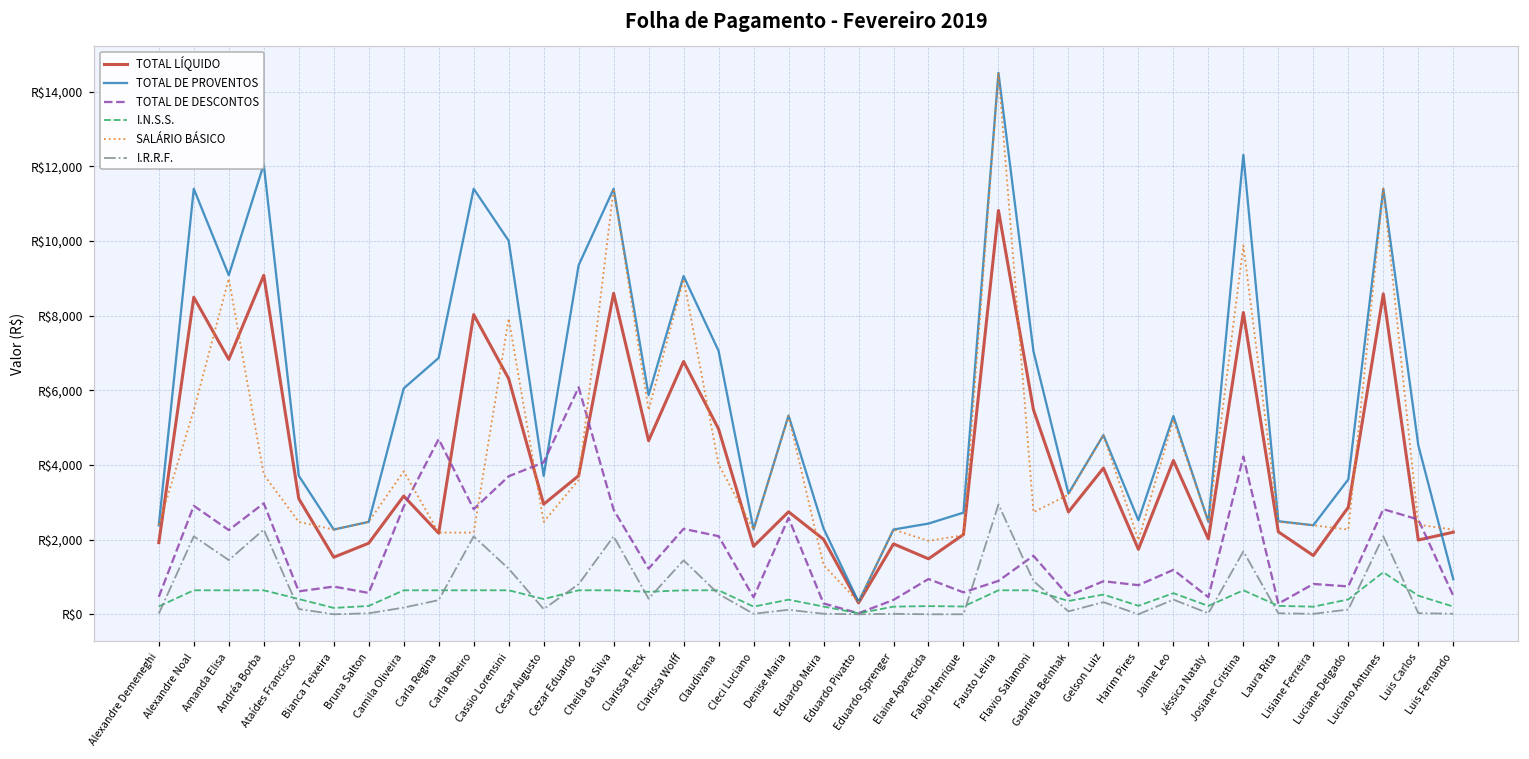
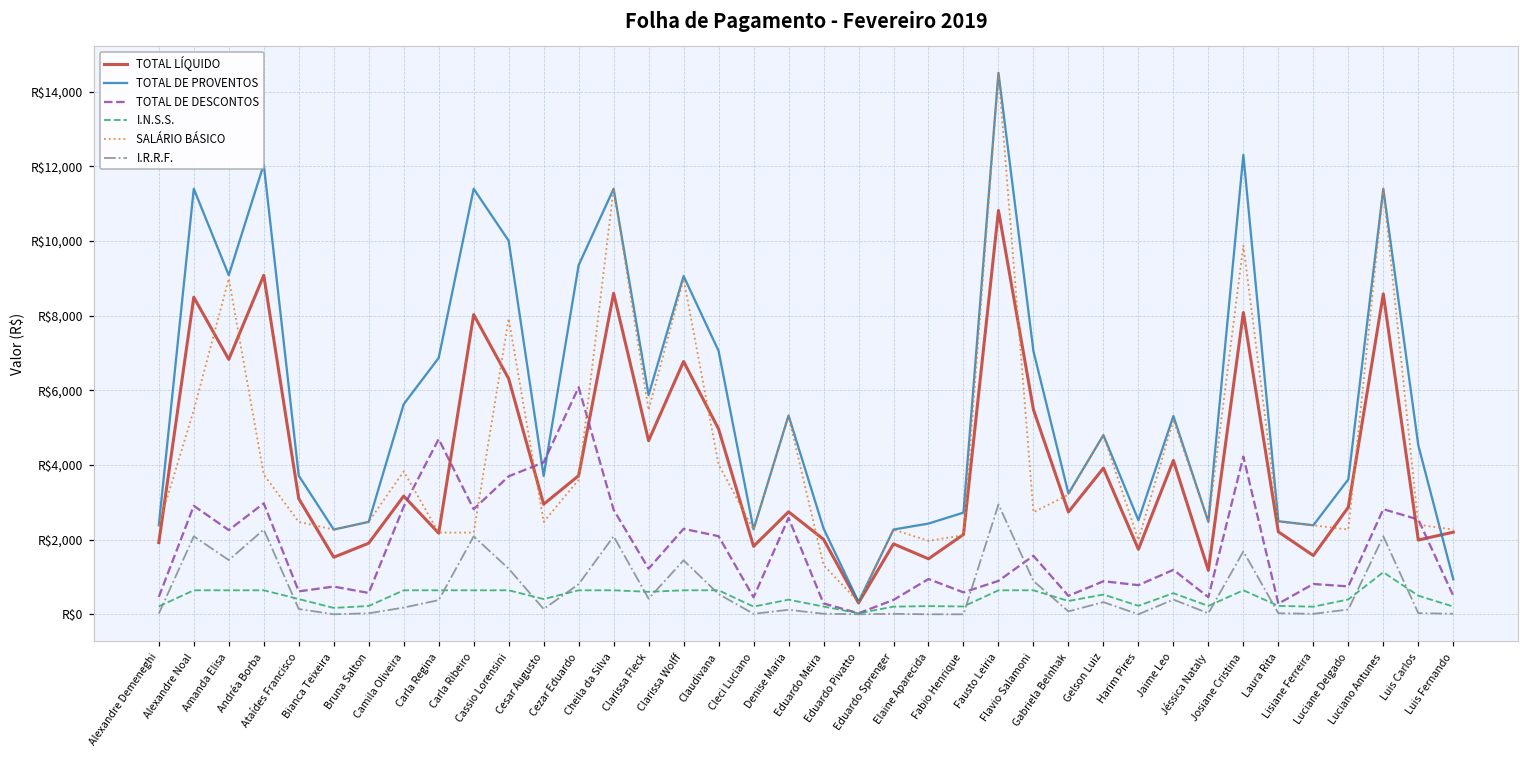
TOTAL DE PROVENTOS, Camila Oliveira: R$6,000 -> R$5,600
TOTAL LÍQUIDO, Jéssica Nataly: R$2,000 -> R$1,200
